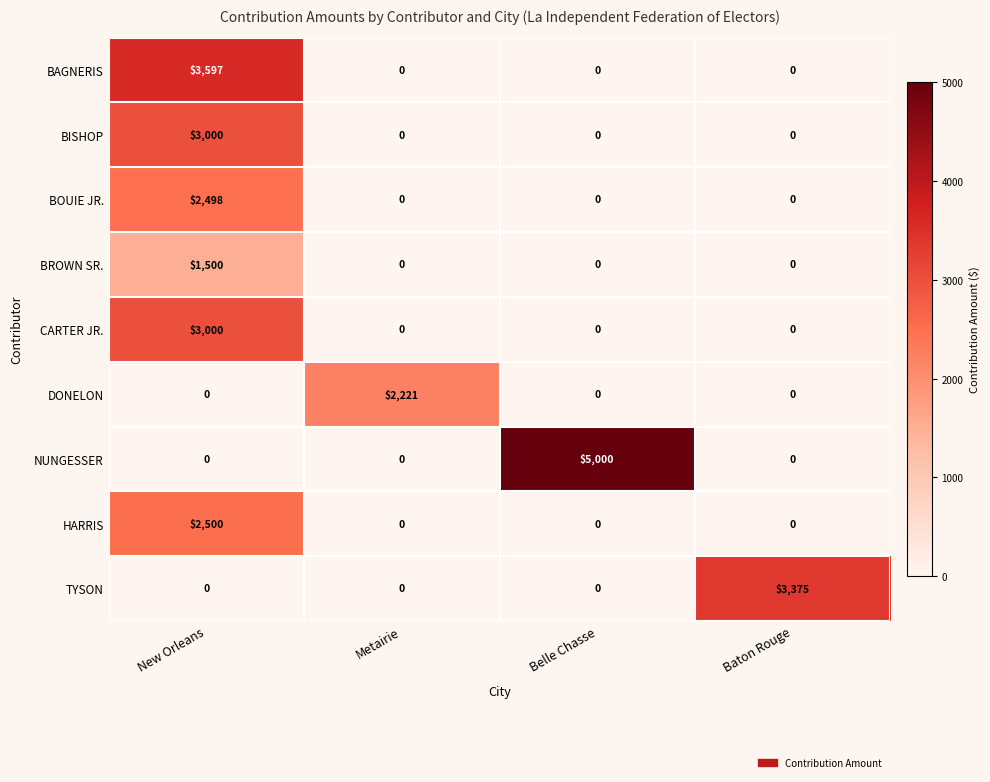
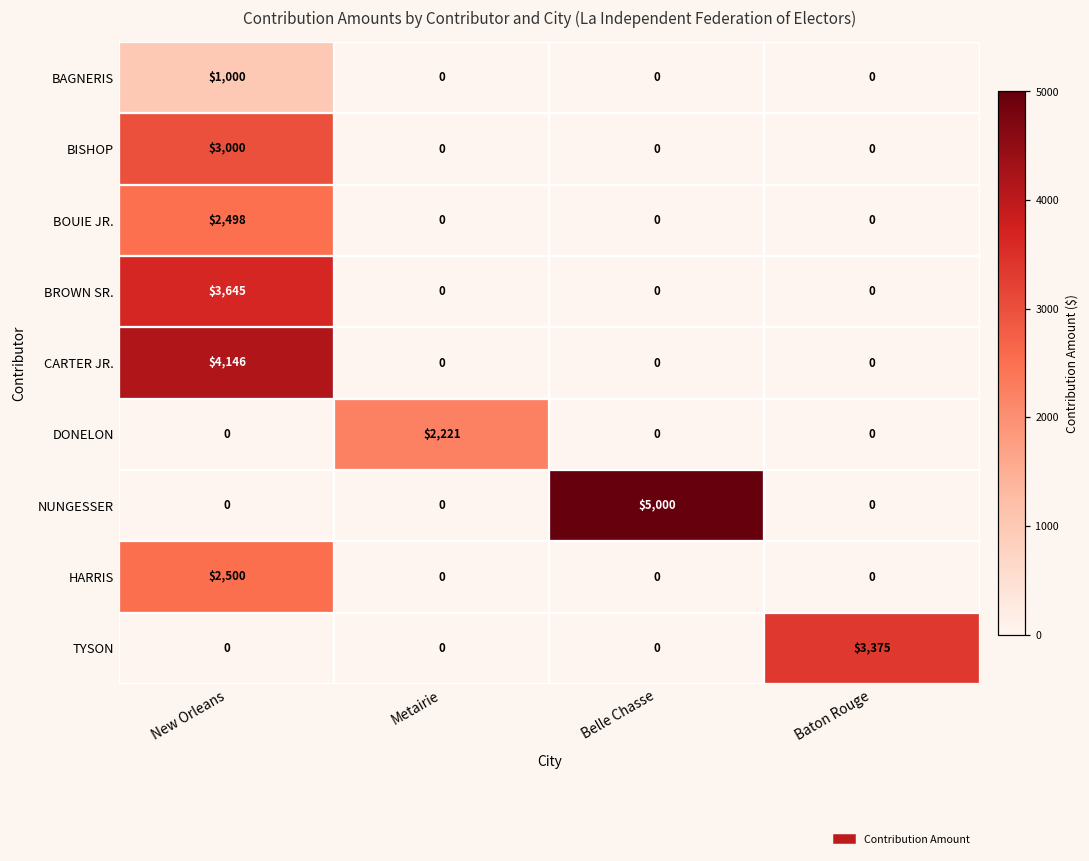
BAGNERIS, New Orleans: $3,597 -> $1,000
BROWN SR., New Orleans: $1,500 -> $3,645
CARTER JR., New Orleans: $3,000 -> $4,146
